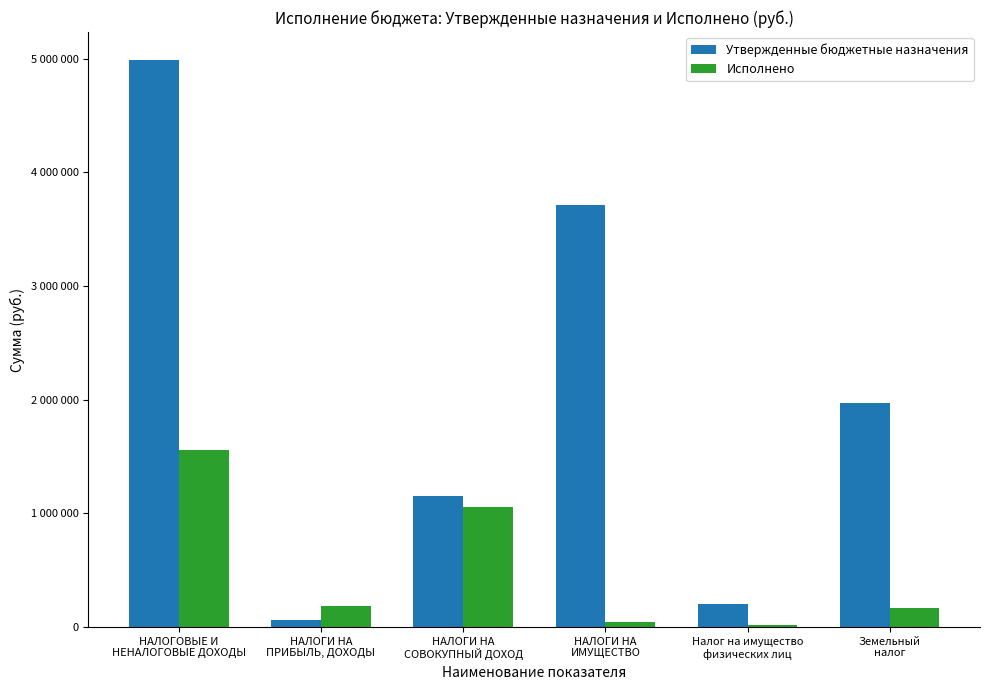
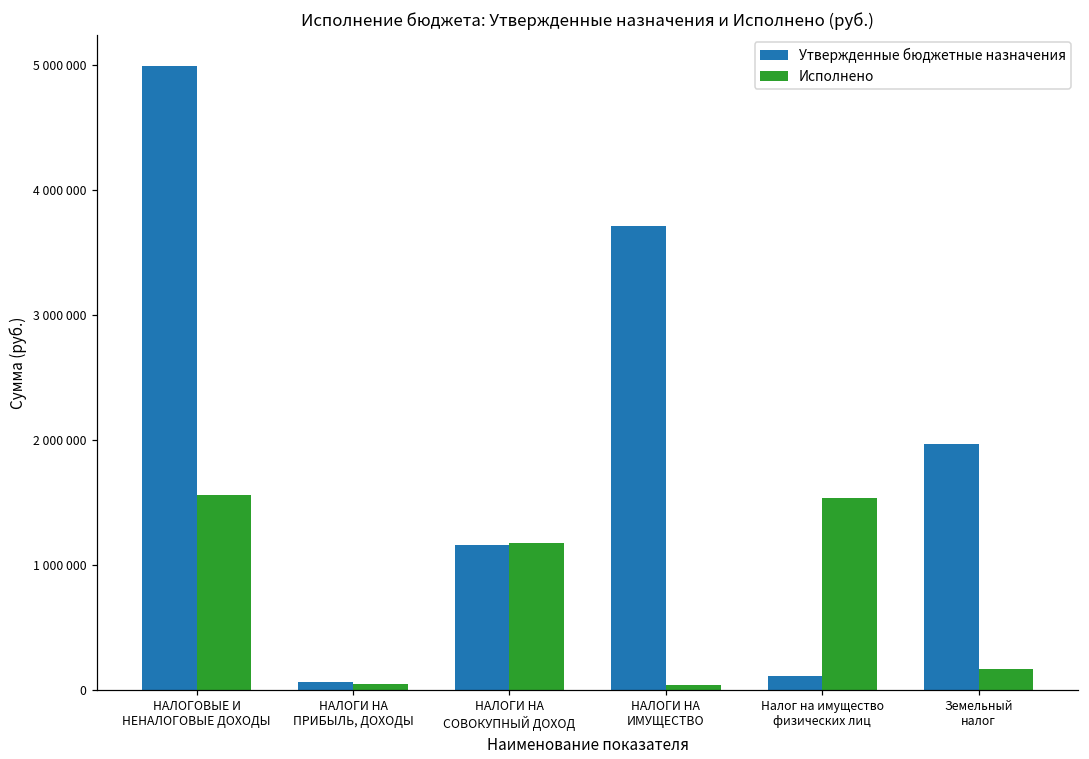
Исполнено, НАЛОГИ НА ПРИБЫЛЬ, ДОХОДЫ: 180000 -> 50000
Исполнено, НАЛОГИ НА СОВОКУПНЫЙ ДОХОД: 1050000 -> 1170000
Утвержденные бюджетные назначения, Налог на имущество физических лиц: 200000 -> 110000
Исполнено, Налог на имущество физических лиц: 20000 -> 1530000
